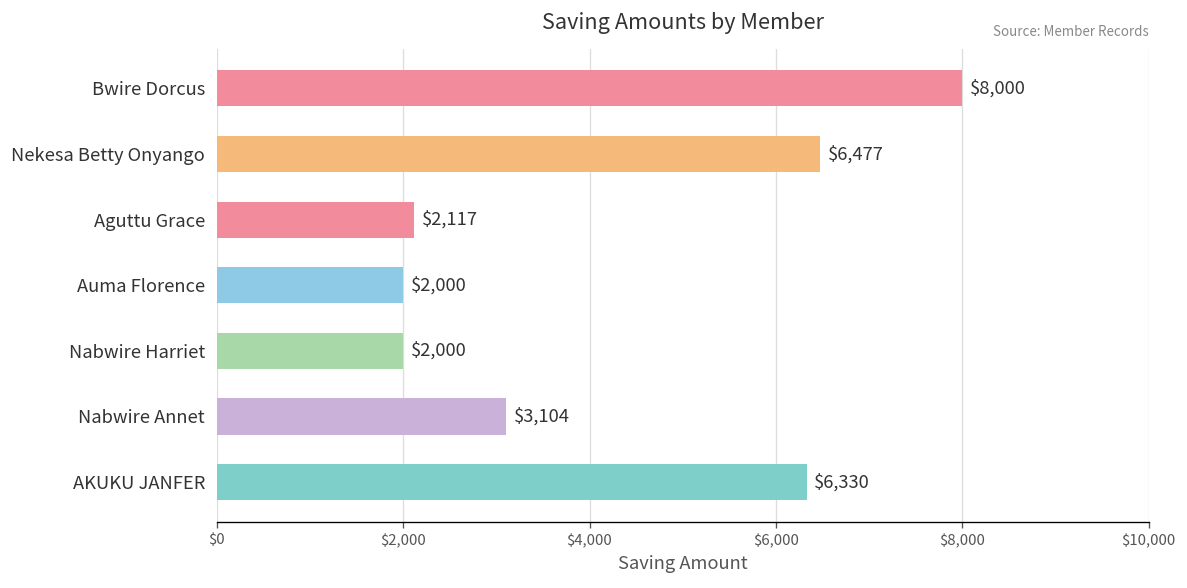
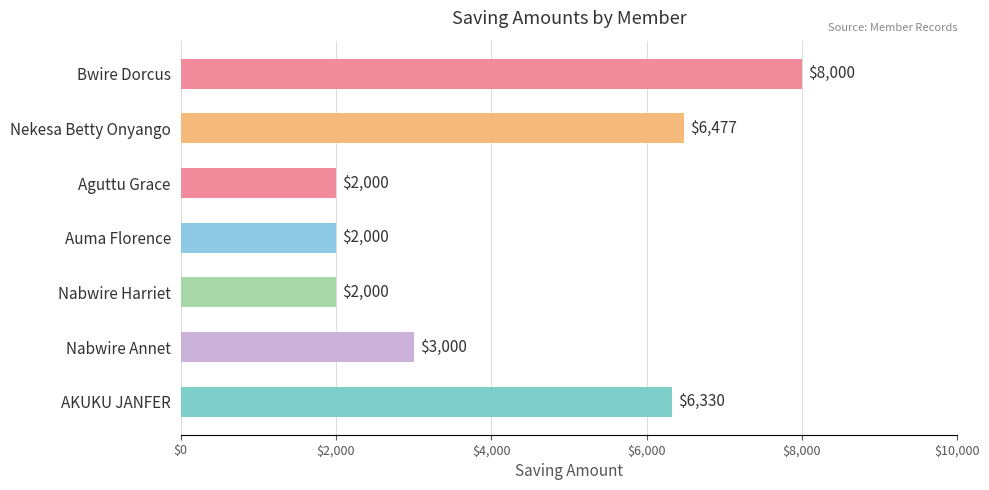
Aguttu Grace: $2,117 -> $2,000
Nabwire Annet: $3,104 -> $3,000
